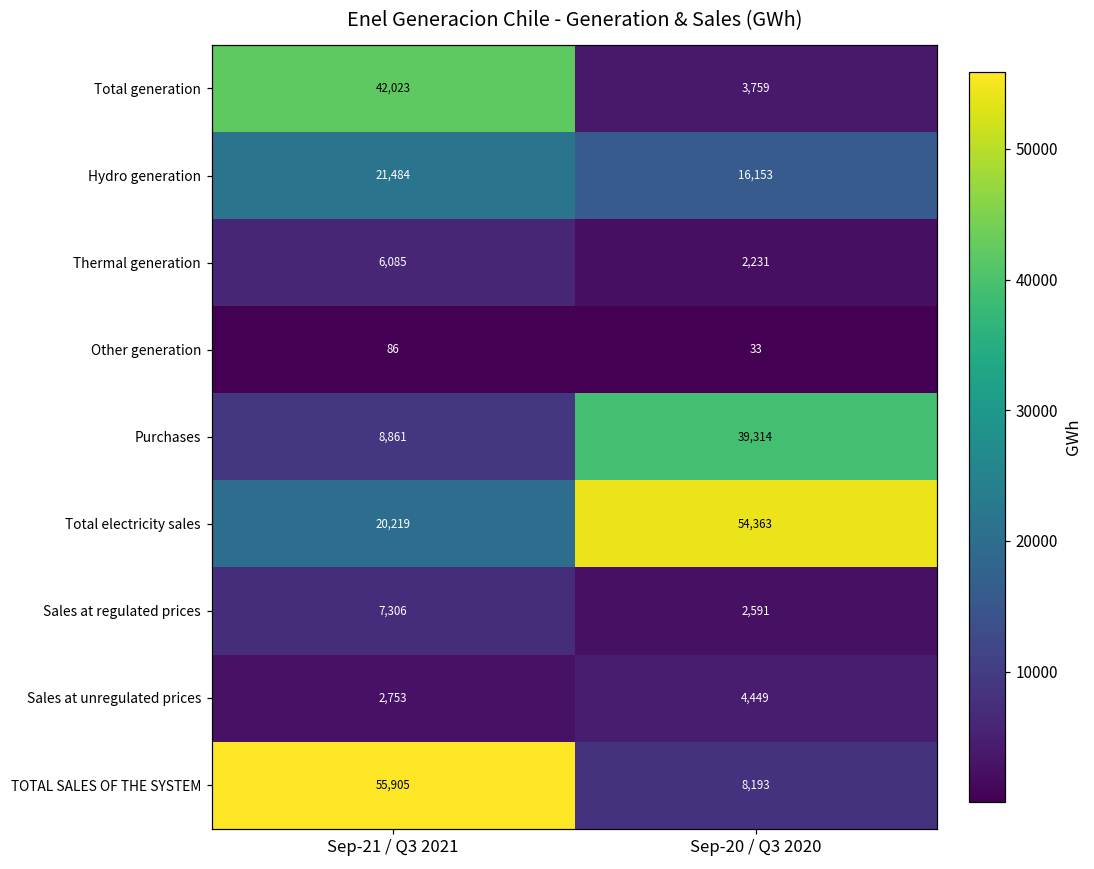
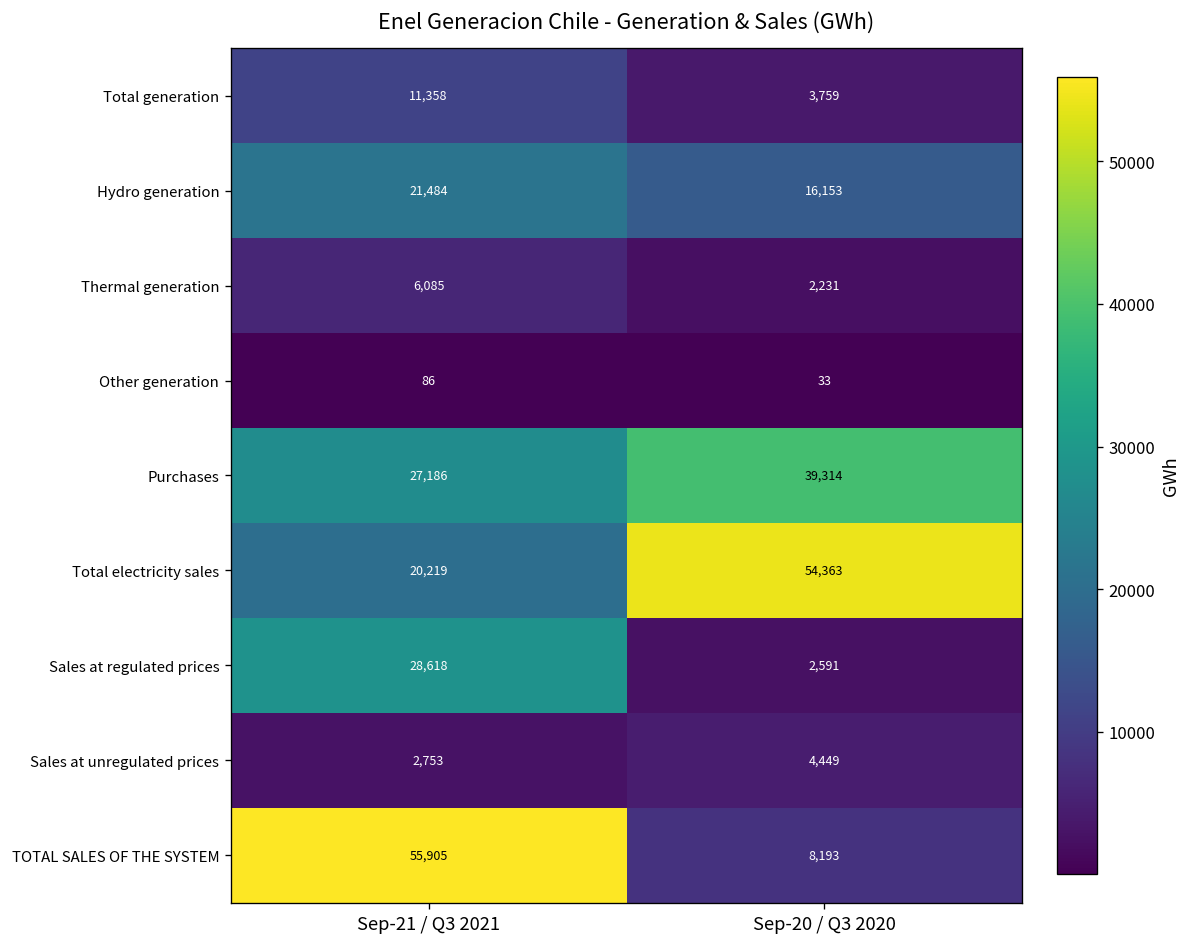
Total generation, Sep-21 / Q3 2021: 42,023 -> 11,358
Purchases, Sep-21 / Q3 2021: 8,861 -> 27,186
Sales at regulated prices, Sep-21 / Q3 2021: 7,306 -> 28,618
